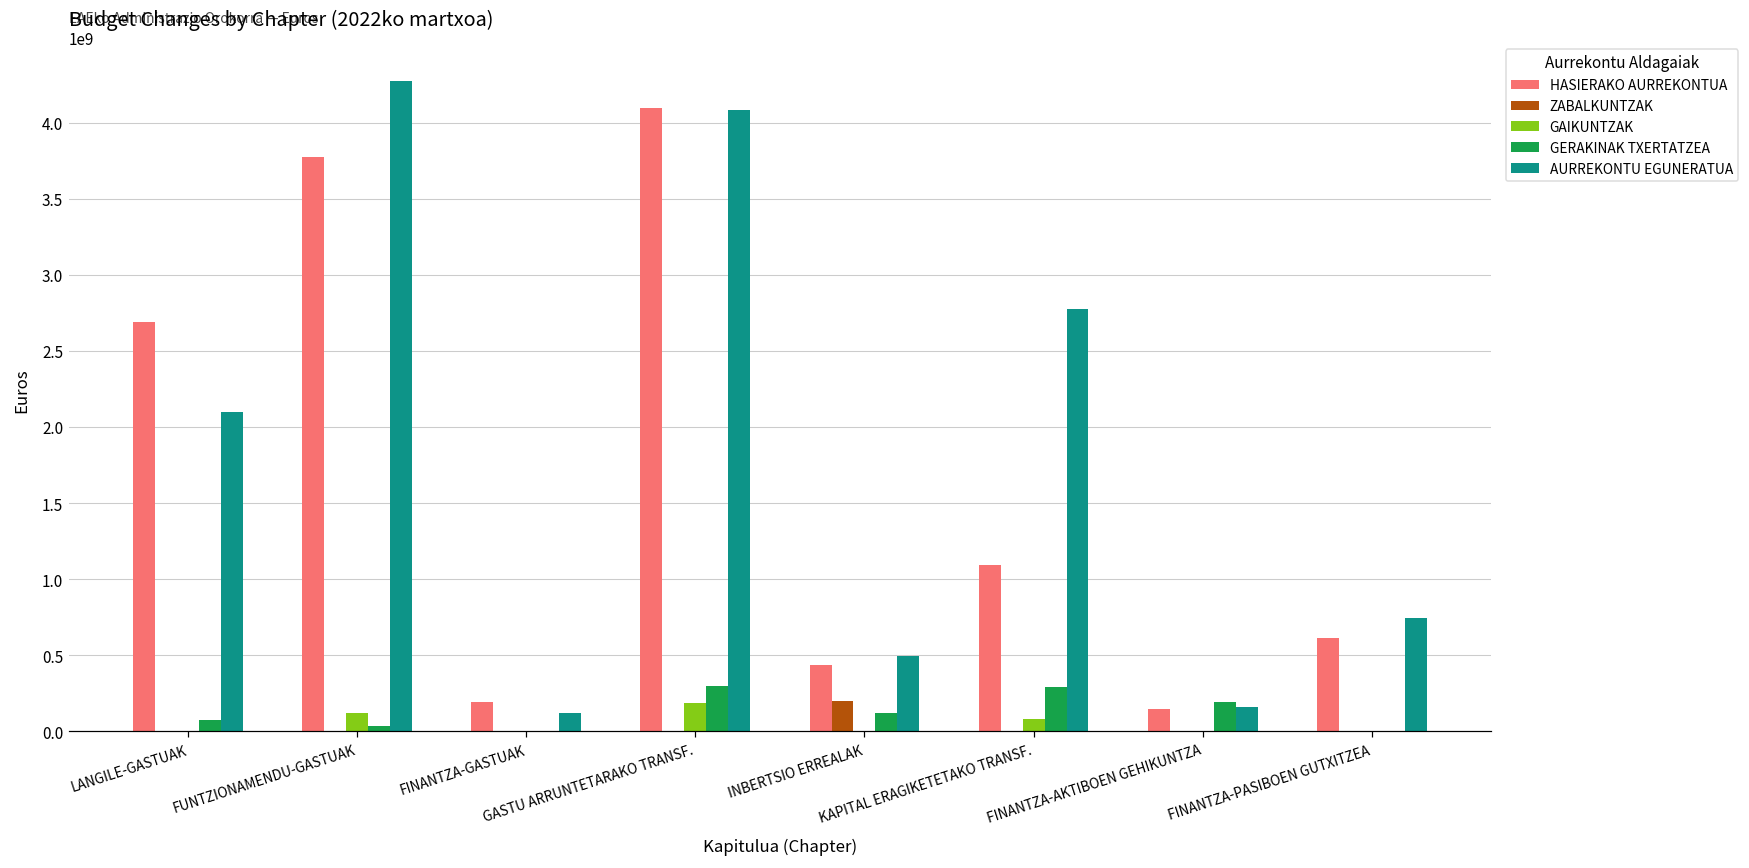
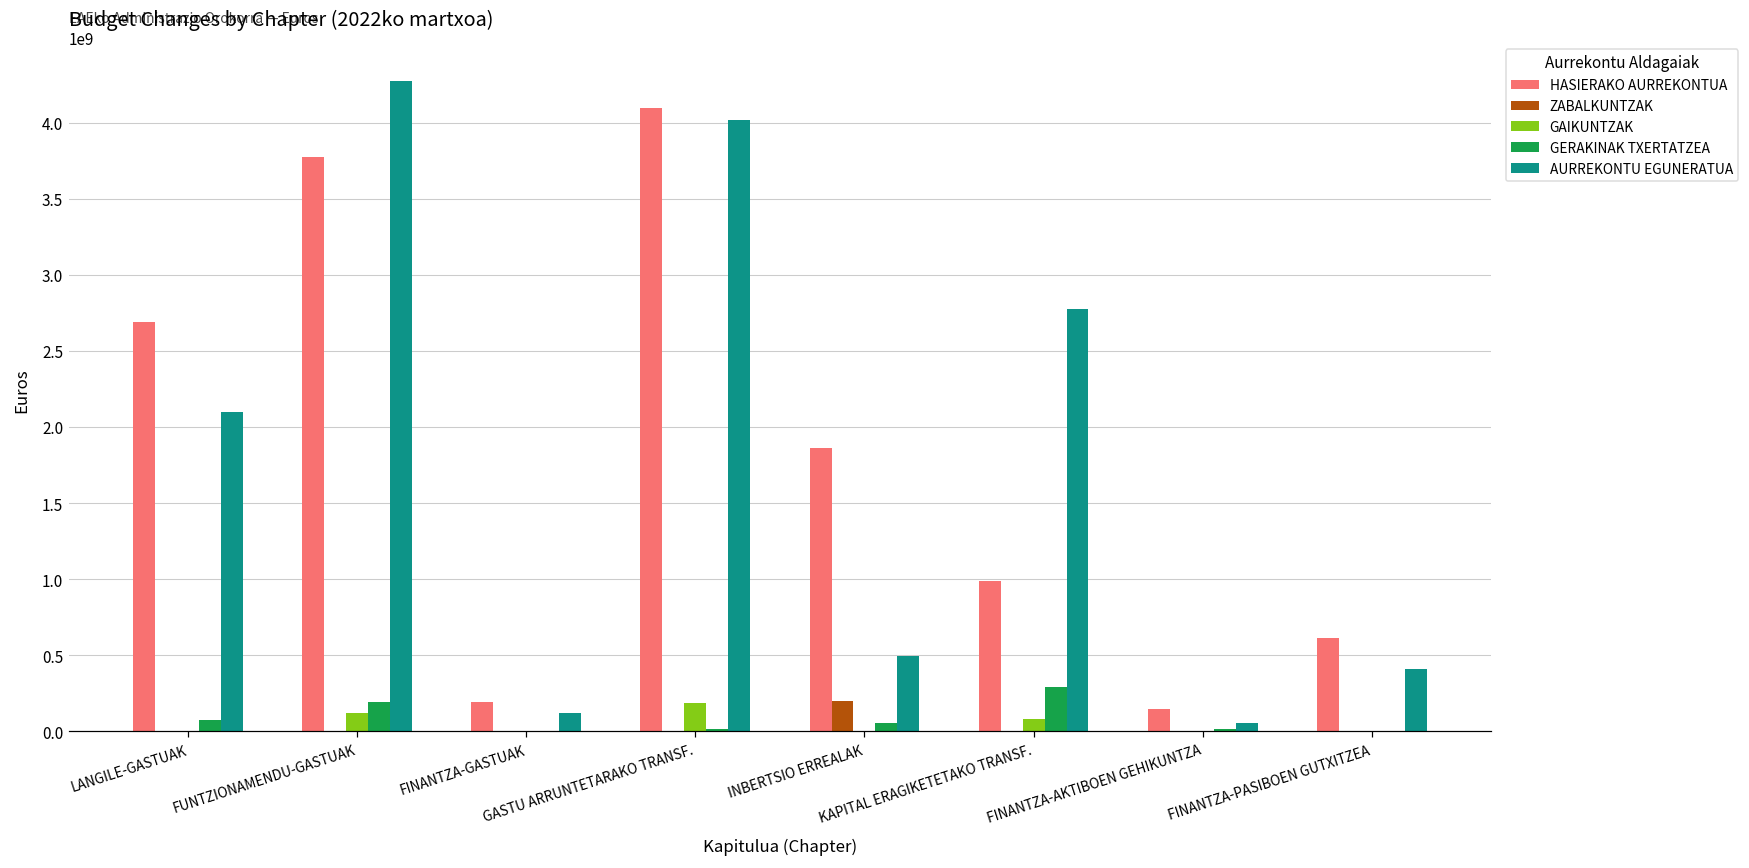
GERAKINAK TXERTATZEA, FUNTZIONAMENDU-GASTUAK: 40000000 -> 190000000
GERAKINAK TXERTATZEA, GASTU ARRUNTETARAKO TRANSF.: 290000000 -> 20000000
AURREKONTU EGUNERATUA, GASTU ARRUNTETARAKO TRANSF.: 4090000000 -> 4010000000
HASIERAKO AURREKONTUA, INBERTSIO ERREALAK: 440000000 -> 1860000000
GERAKINAK TXERTATZEA, INBERTSIO ERREALAK: 120000000 -> 60000000
HASIERAKO AURREKONTUA, KAPITAL ERAGIKETETAKO TRANSF.: 1090000000 -> 990000000
GERAKINAK TXERTATZEA, FINANTZA-AKTIBOEN GEHIKUNTZA: 190000000 -> 20000000
AURREKONTU EGUNERATUA, FINANTZA-AKTIBOEN GEHIKUNTZA: 160000000 -> 60000000
AURREKONTU EGUNERATUA, FINANTZA-PASIBOEN GUTXITZEA: 750000000 -> 410000000
